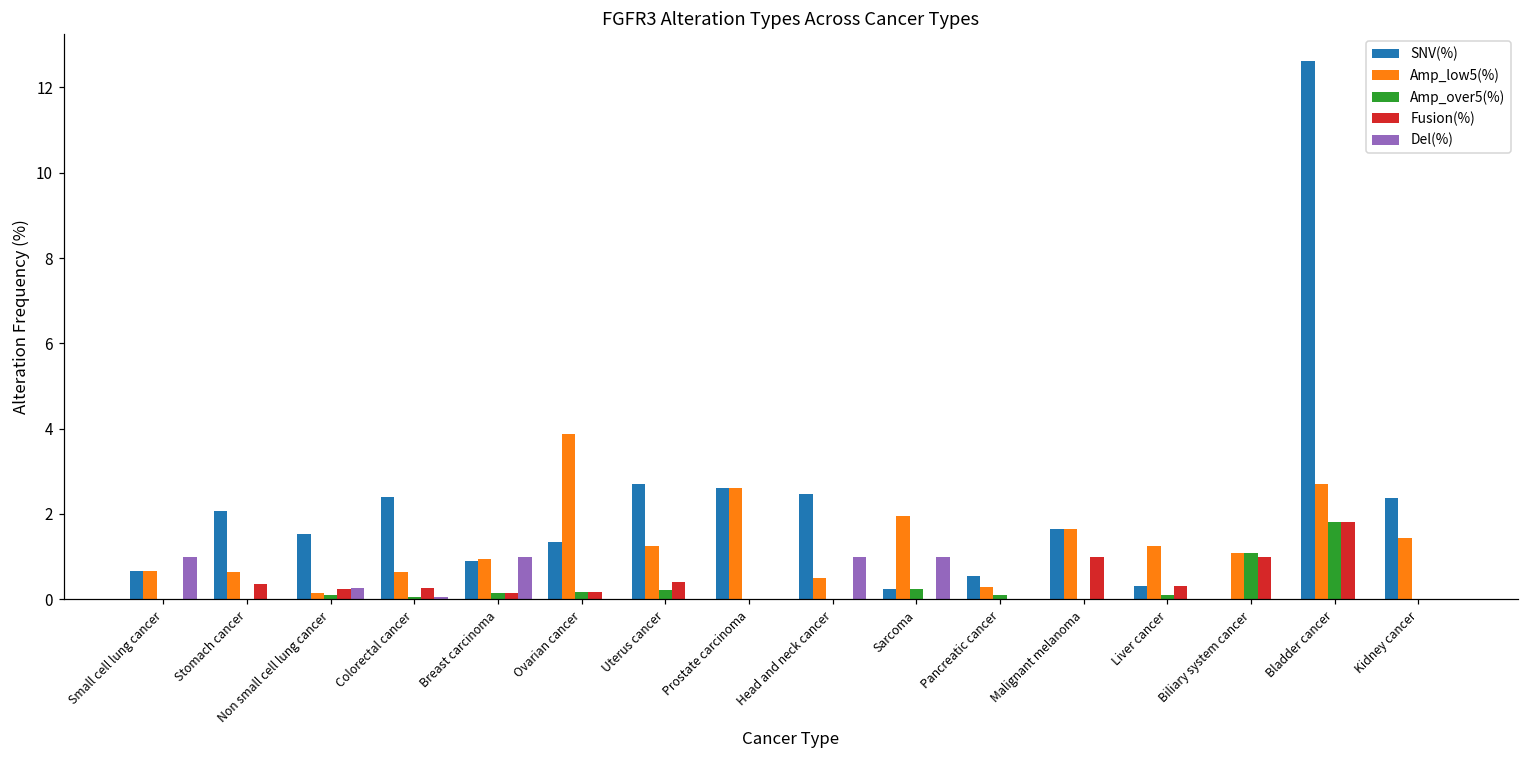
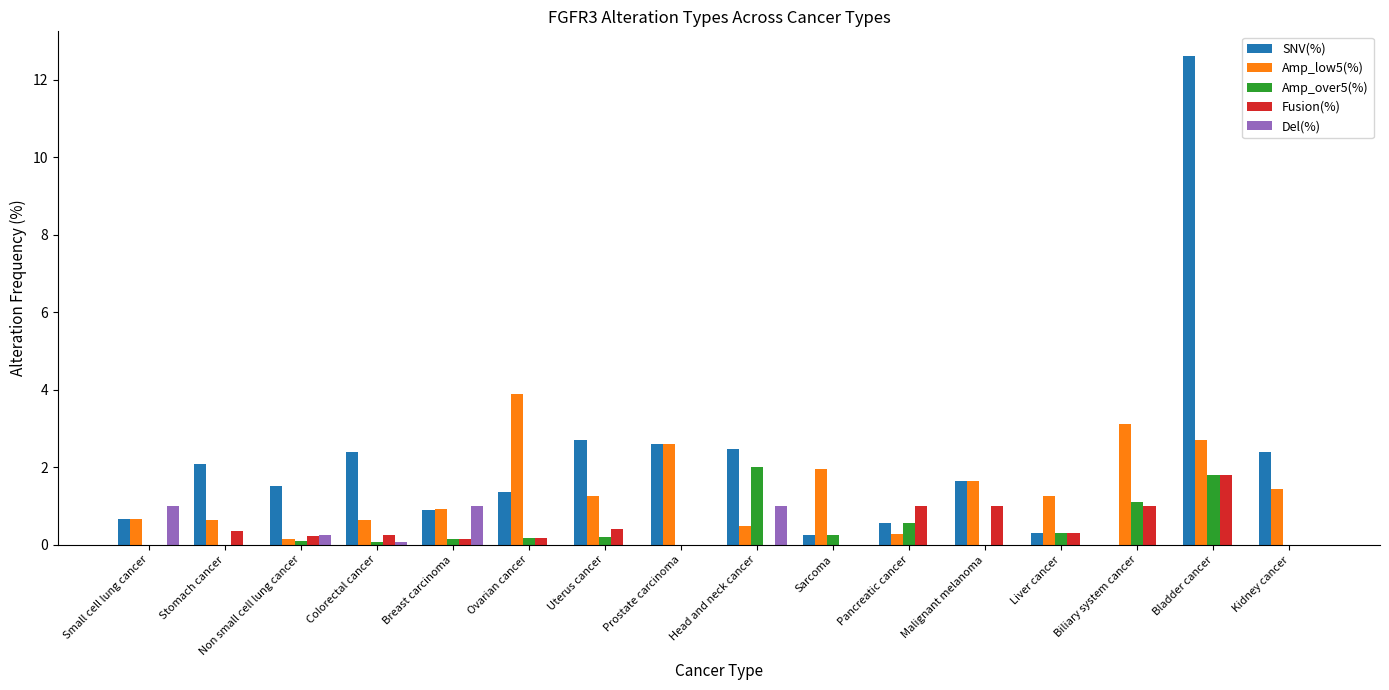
Amp_over5(%), Head and neck cancer: 0 -> 2
Del(%), Sarcoma: 1 -> 0
Amp_over5(%), Pancreatic cancer: 0.1 -> 0.6
Fusion(%), Pancreatic cancer: 0 -> 1
Amp_over5(%), Liver cancer: 0.1 -> 0.3
Amp_low5(%), Biliary system cancer: 1.1 -> 3.1
